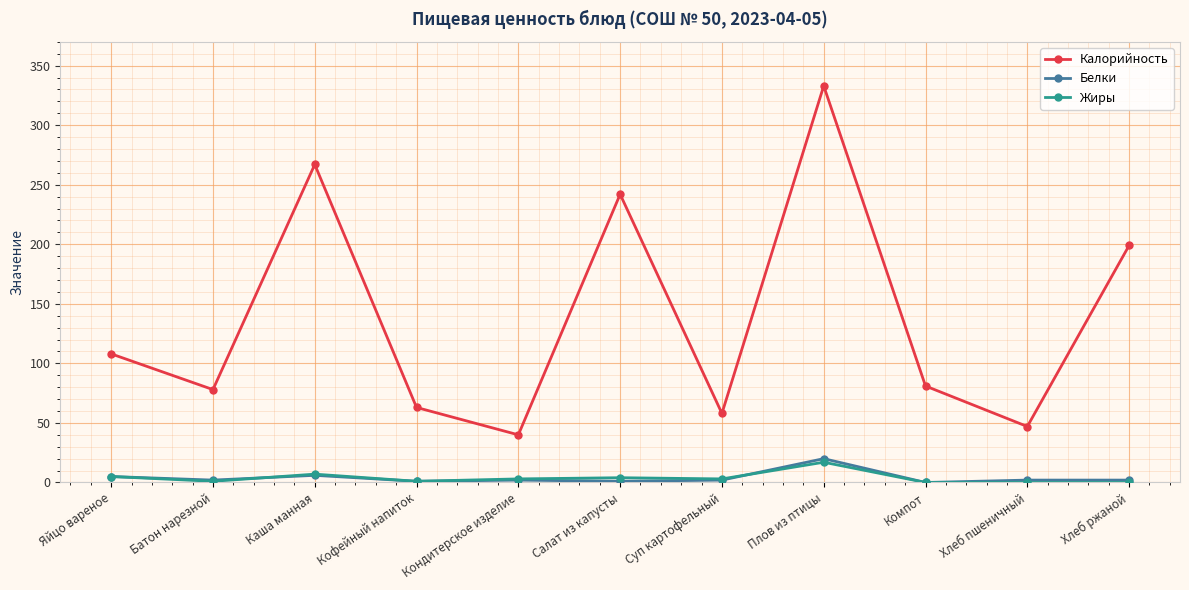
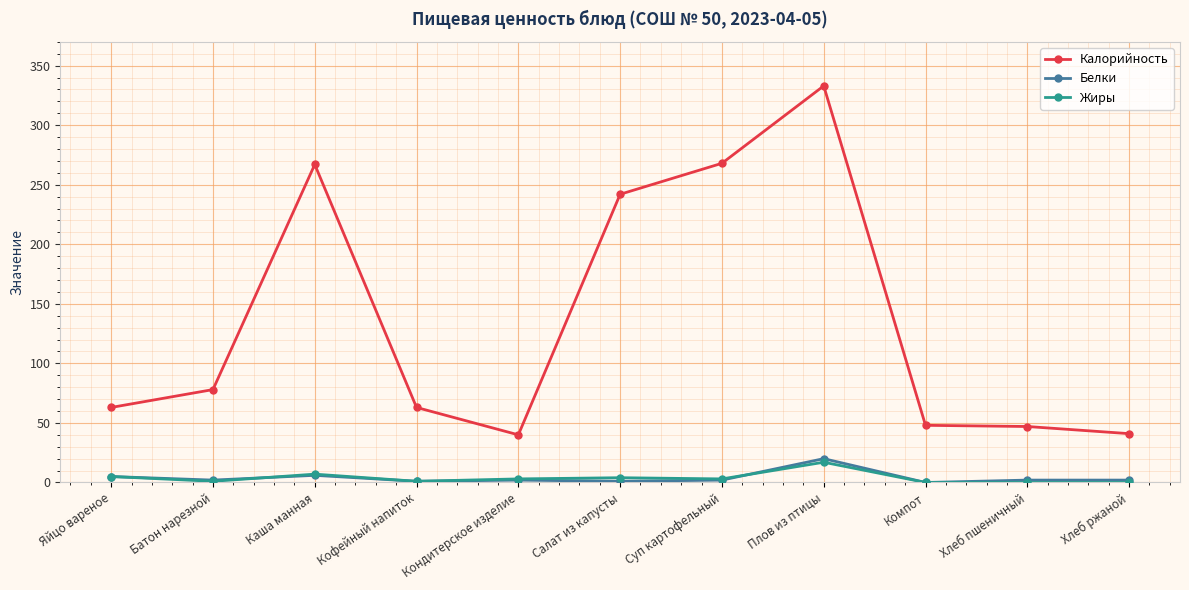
Калорийность, Яйцо вареное: 108 -> 63
Калорийность, Суп картофельный: 58 -> 268
Калорийность, Компот: 81 -> 48
Калорийность, Хлеб ржаной: 199 -> 41
